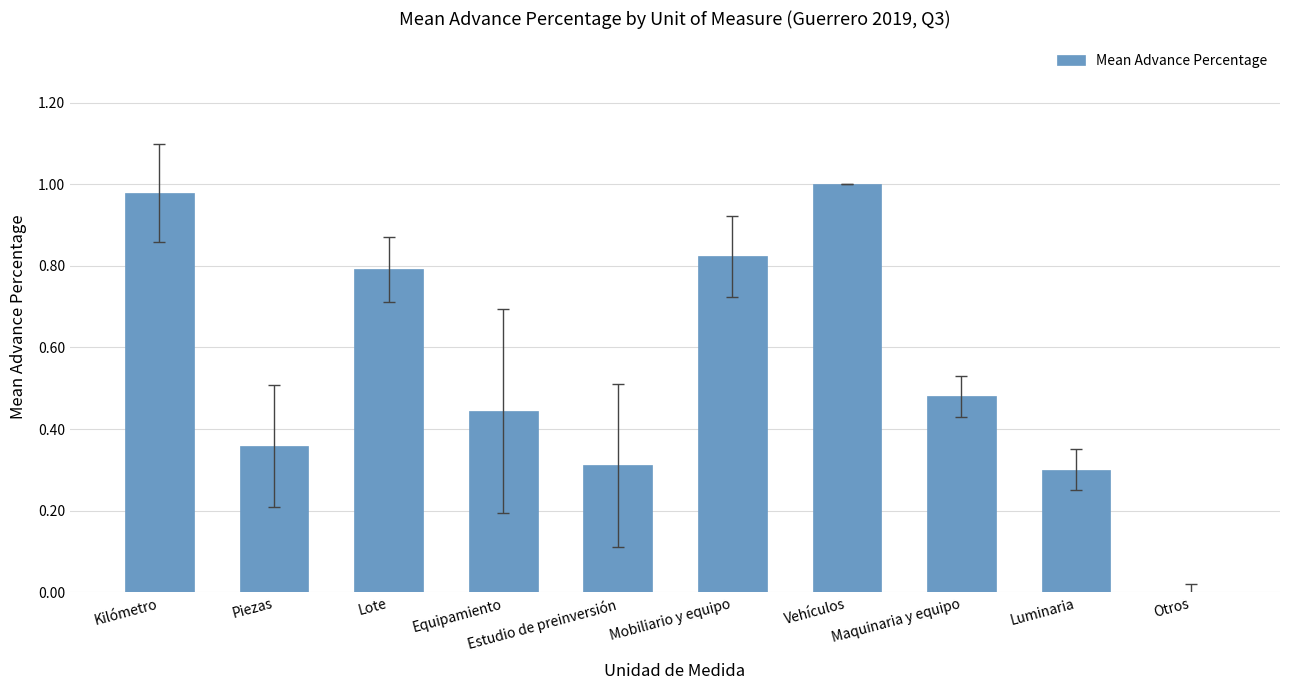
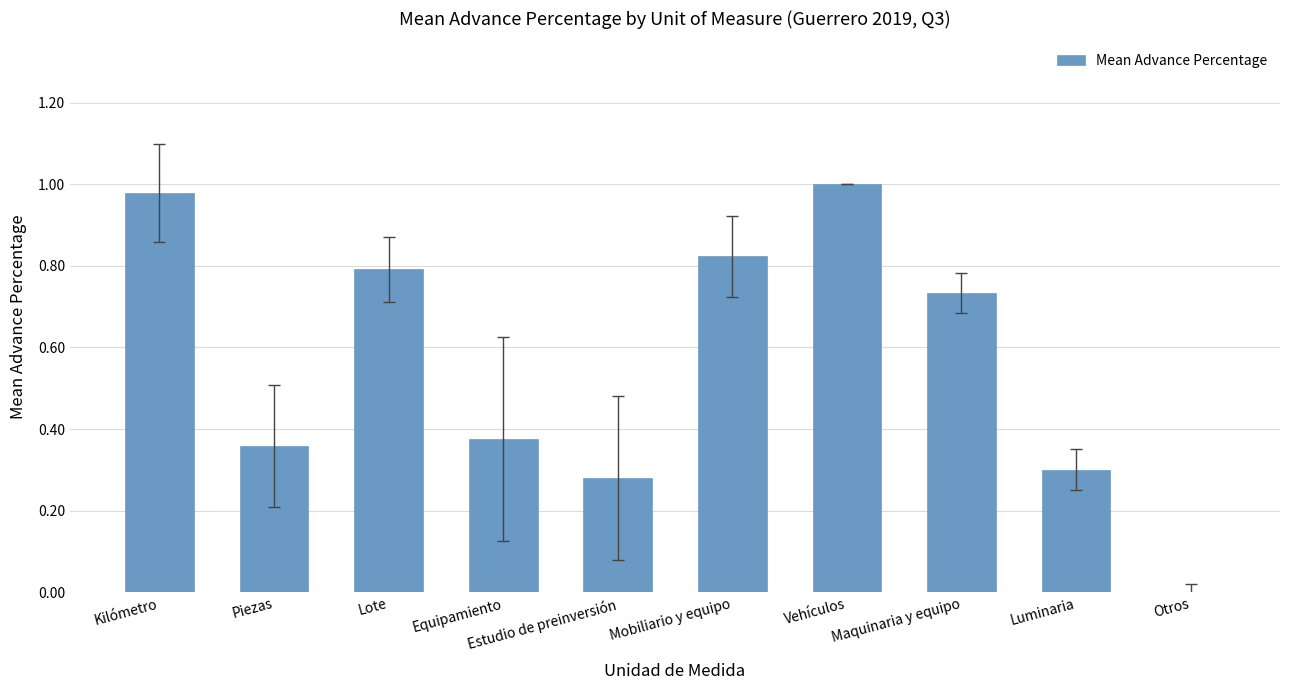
Mean Advance Percentage, Equipamiento: 0.45 -> 0.38
Mean Advance Percentage, Estudio de preinversión: 0.31 -> 0.28
Mean Advance Percentage, Maquinaria y equipo: 0.48 -> 0.73
